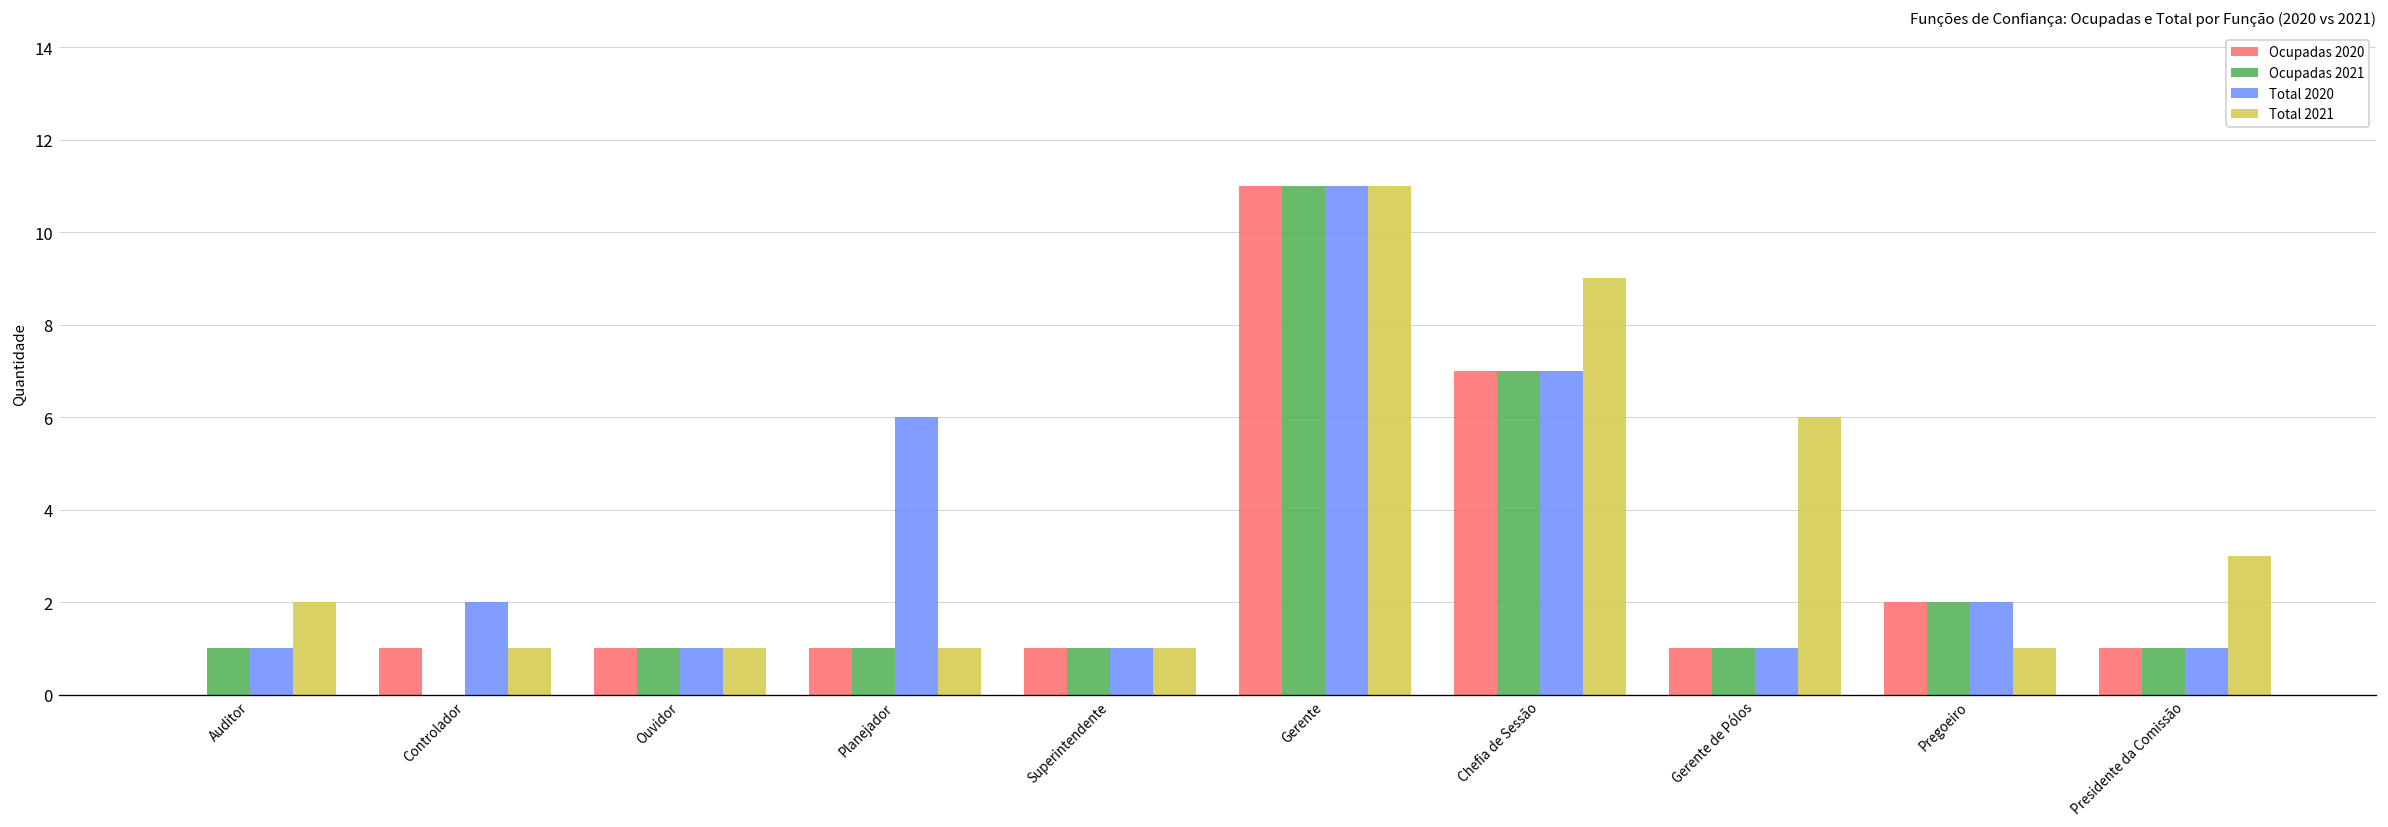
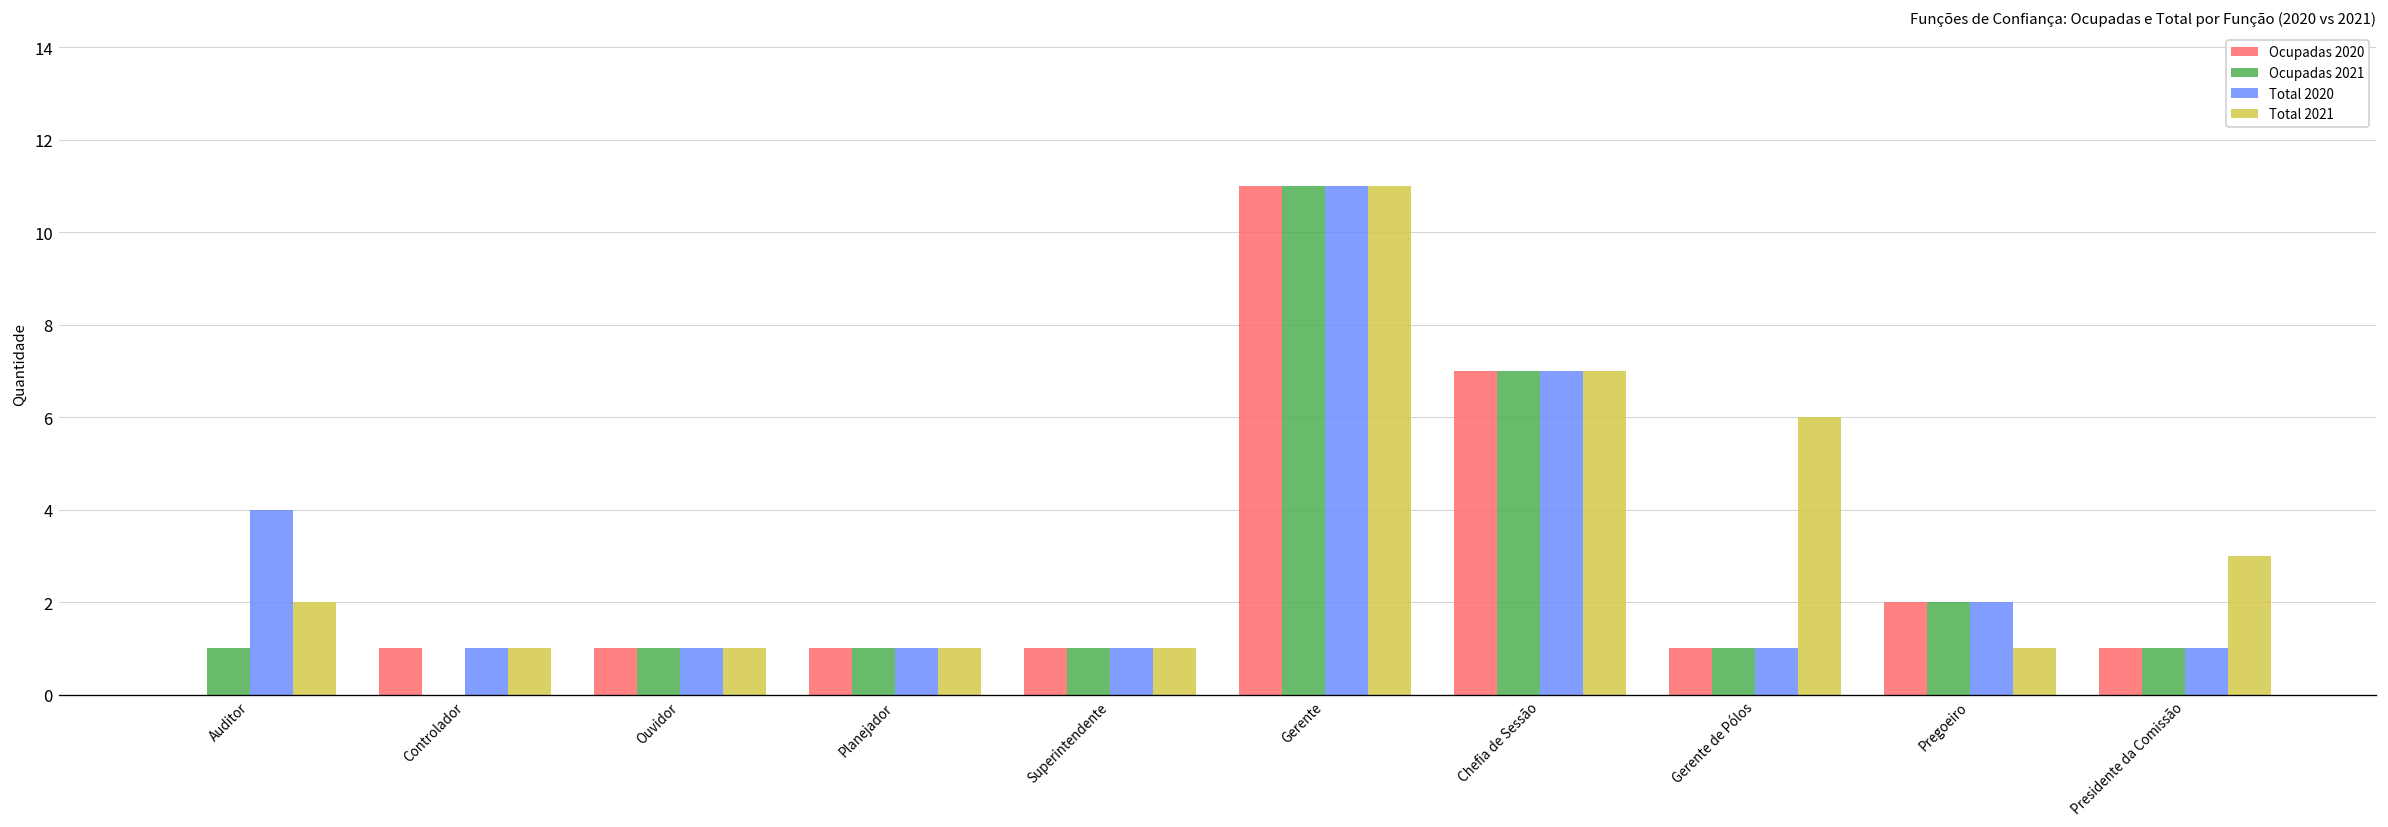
Total 2020, Auditor: 1 -> 4
Total 2020, Controlador: 2 -> 1
Total 2020, Planejador: 6 -> 1
Total 2021, Chefia de Sessão: 9 -> 7
